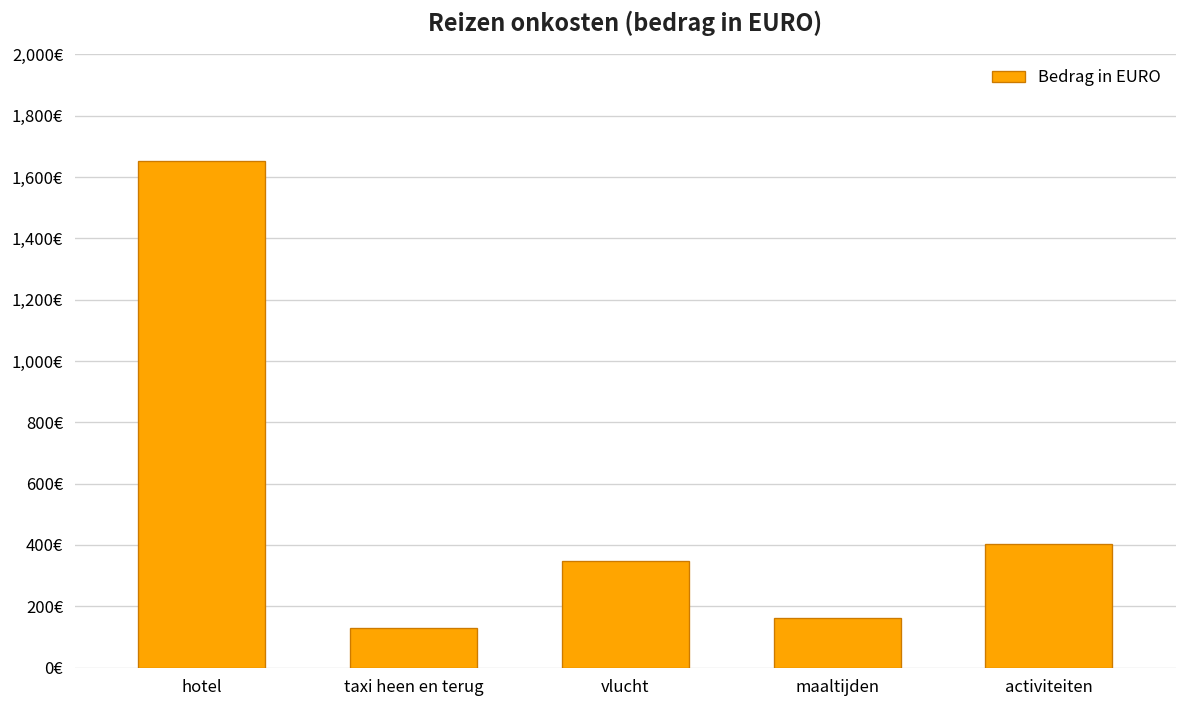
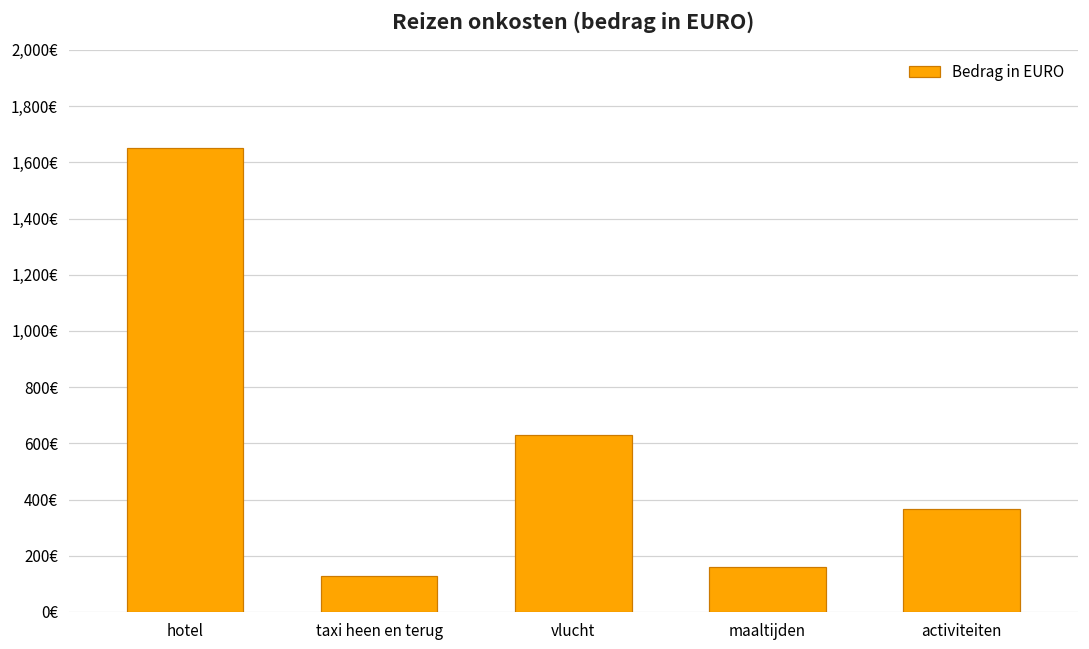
vlucht: 350€ -> 630€
activiteiten: 400€ -> 370€
